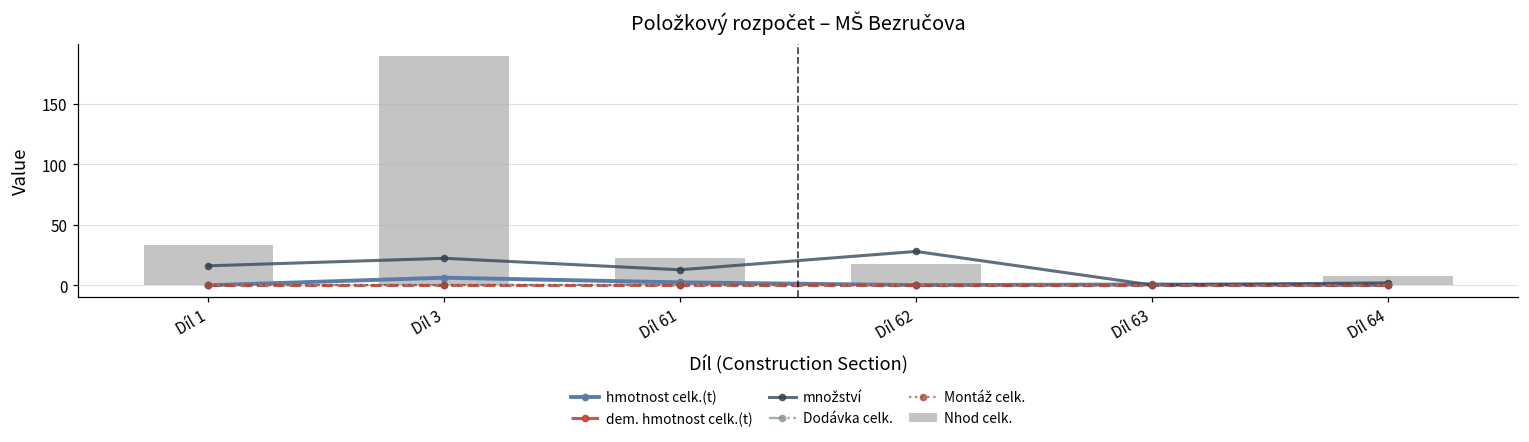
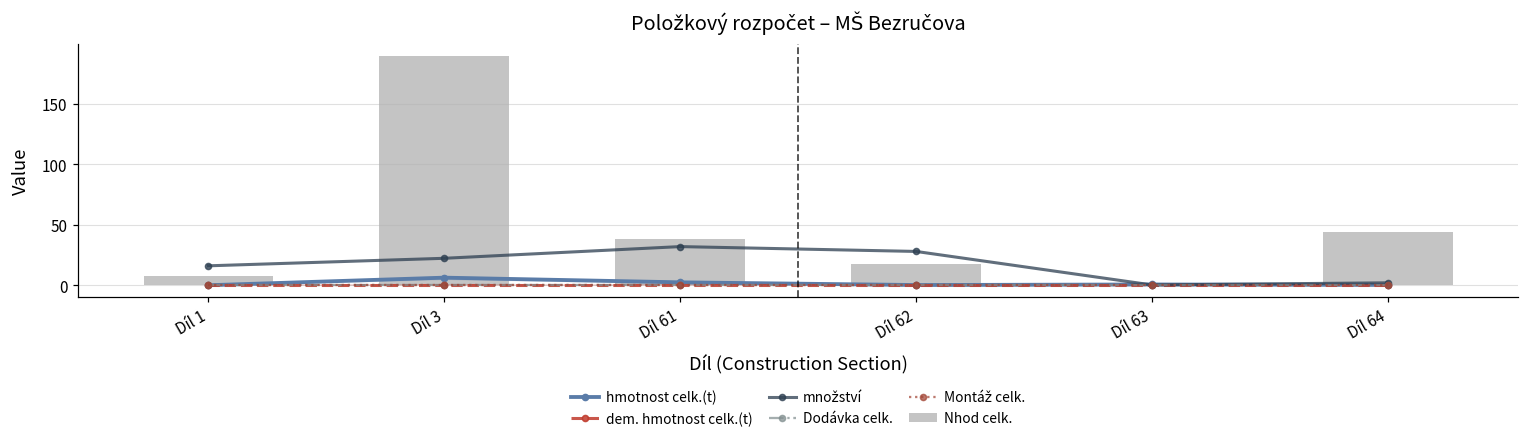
Nhod celk., Díl 1: 34 -> 8
Nhod celk., Díl 61: 23 -> 38
množství, Díl 61: 13 -> 32
Nhod celk., Díl 64: 8 -> 44
